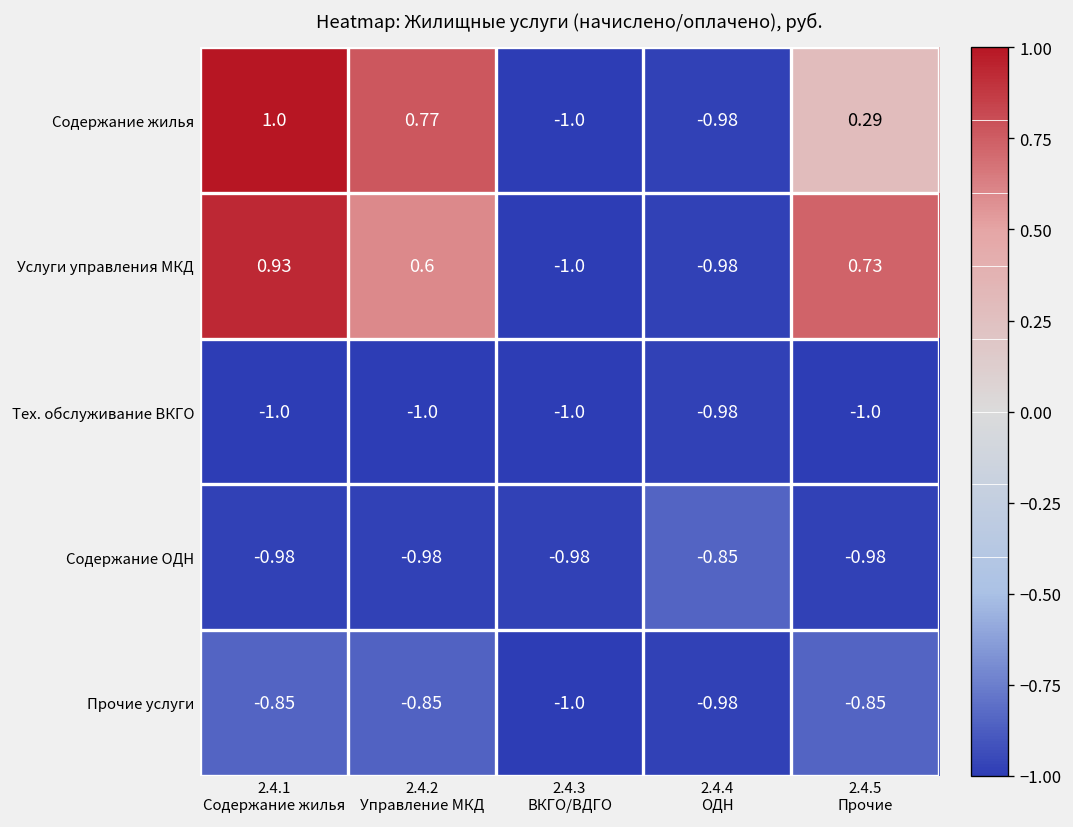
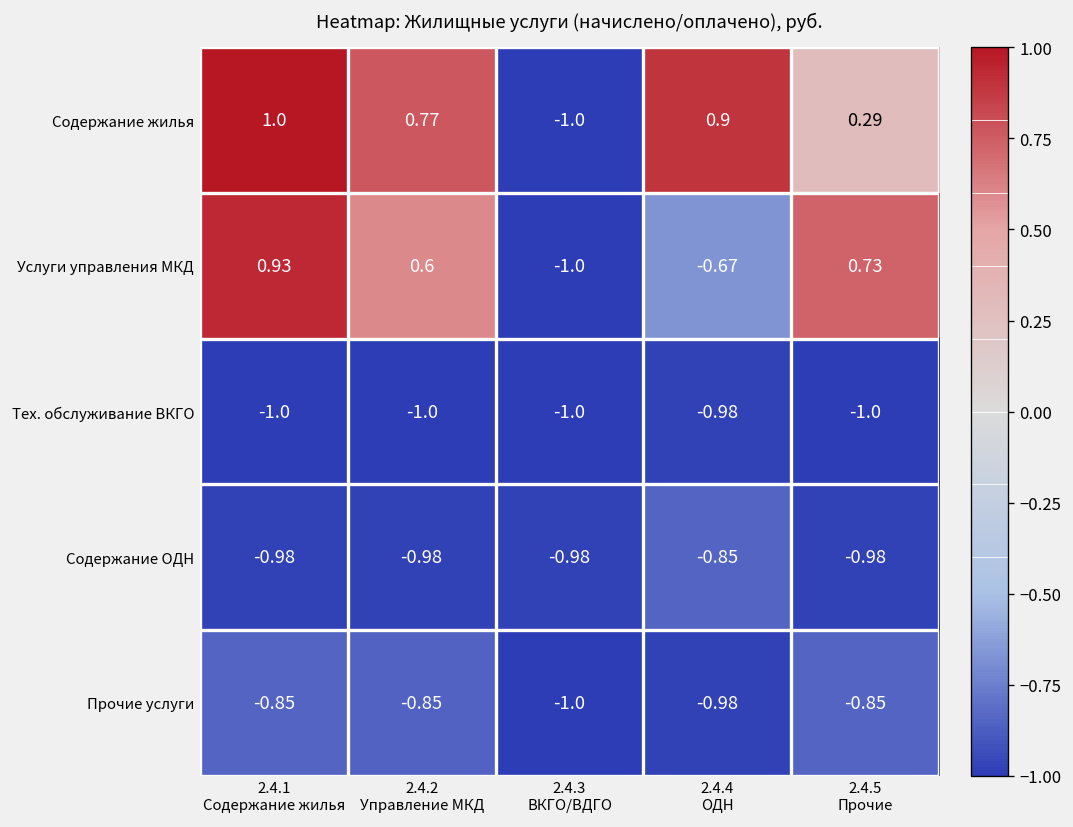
Содержание жилья, 2.4.4 ОДН: -0.98 -> 0.9
Услуги управления МКД, 2.4.4 ОДН: -0.98 -> -0.67
